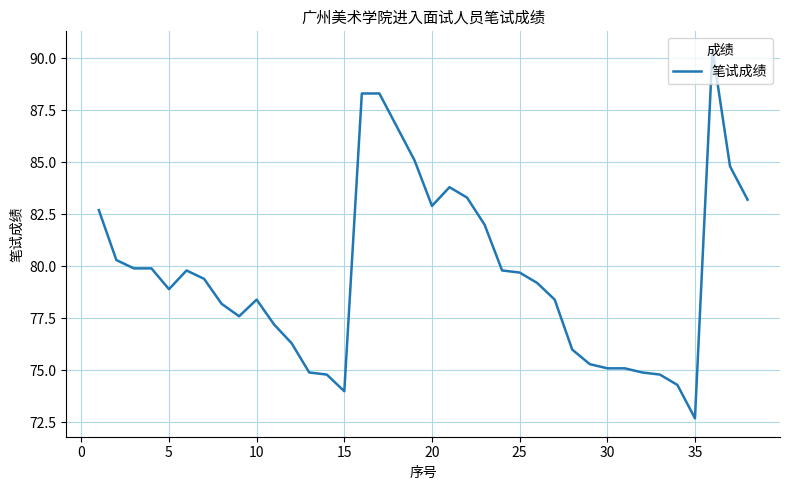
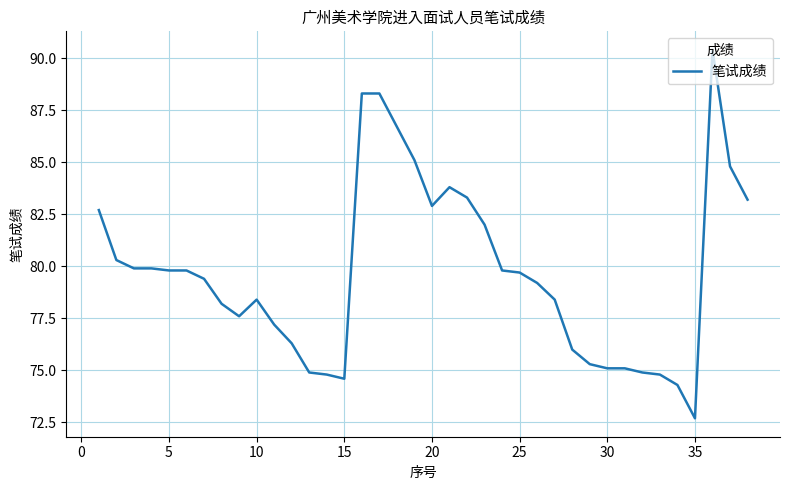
5: 78.9 -> 79.8
15: 74.0 -> 74.6
